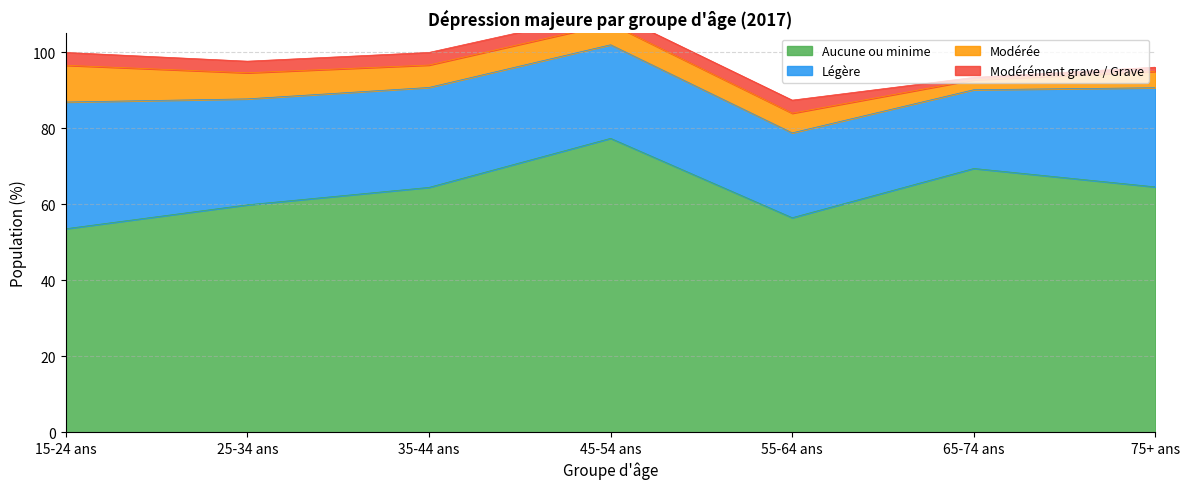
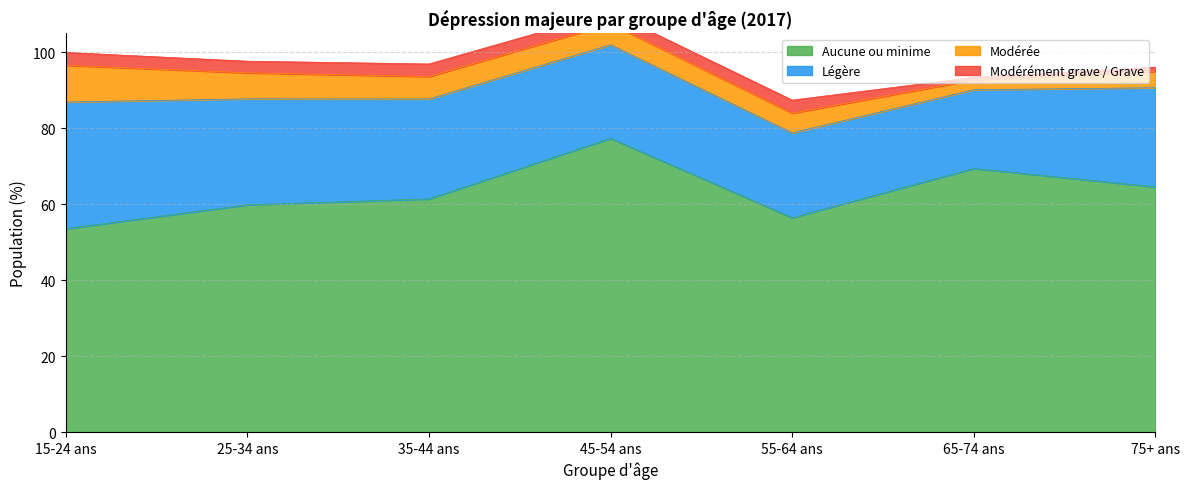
Aucune ou minime, 35-44 ans: 64 -> 61
